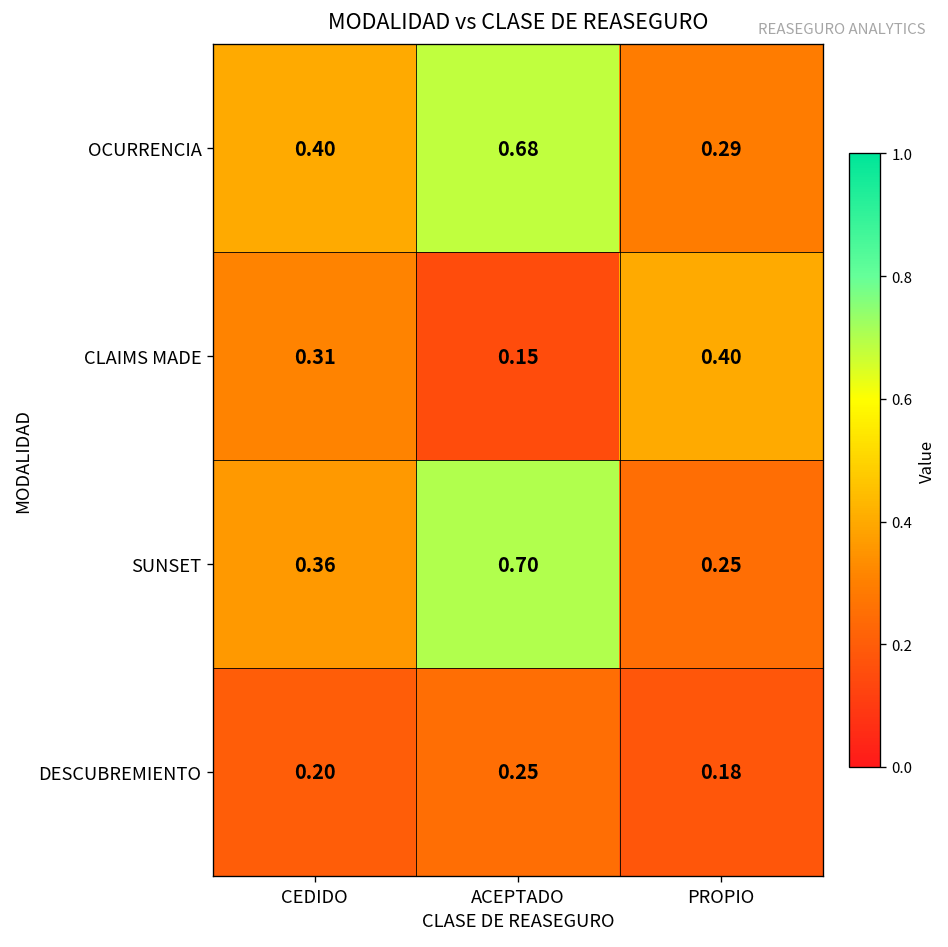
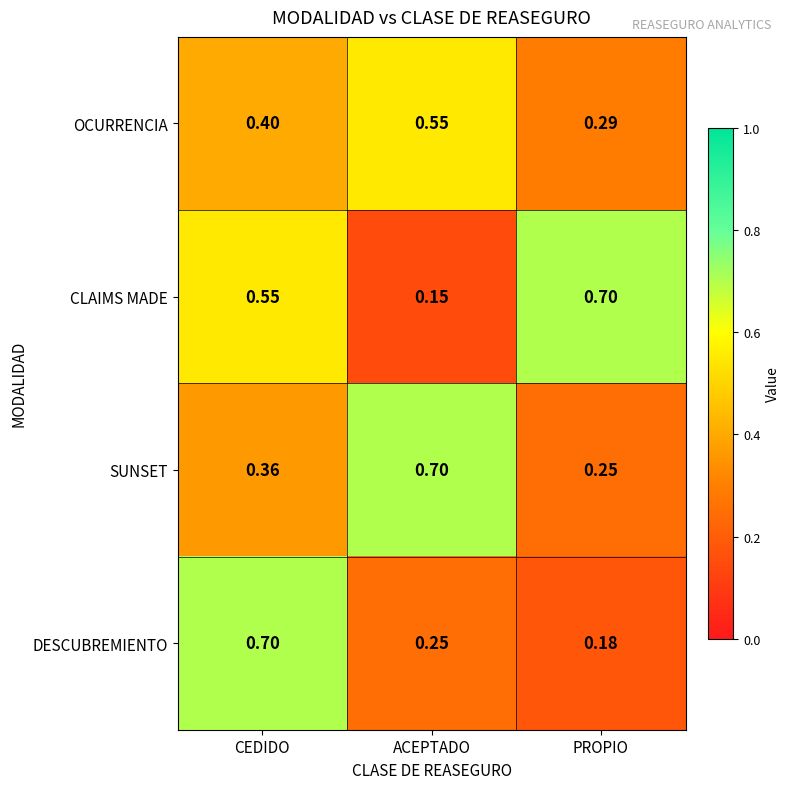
OCURRENCIA, ACEPTADO: 0.68 -> 0.55
CLAIMS MADE, CEDIDO: 0.31 -> 0.55
CLAIMS MADE, PROPIO: 0.40 -> 0.70
DESCUBREMIENTO, CEDIDO: 0.20 -> 0.70
